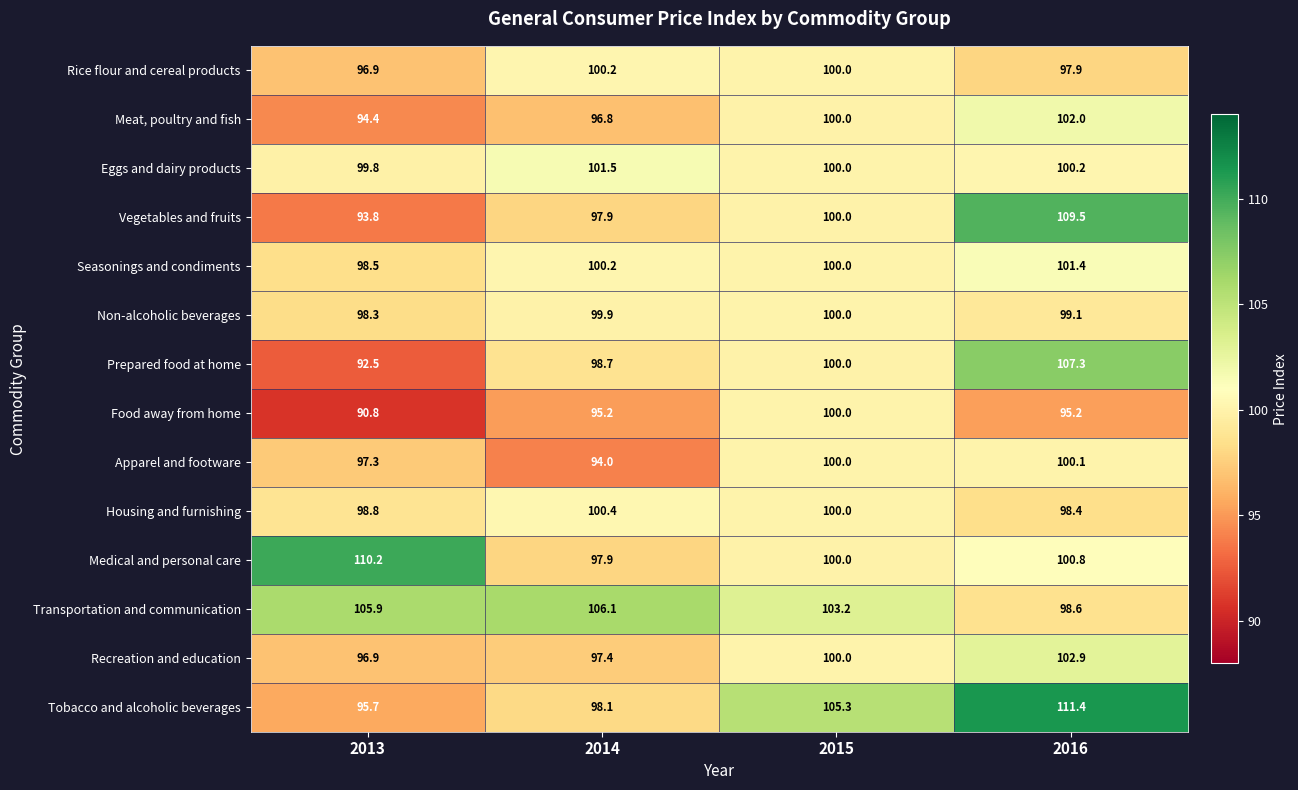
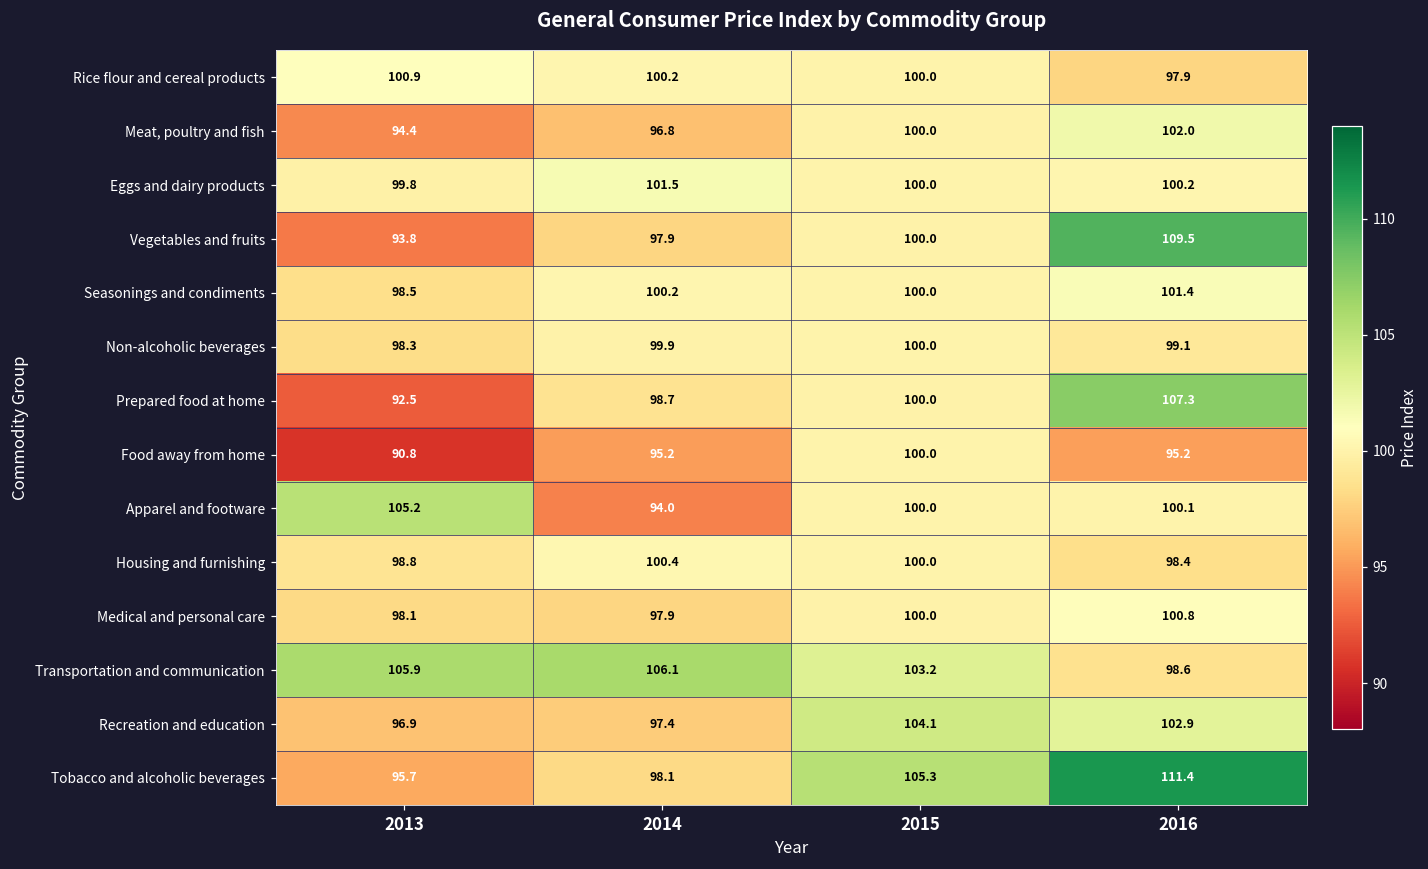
Rice flour and cereal products, 2013: 96.9 -> 100.9
Apparel and footware, 2013: 97.3 -> 105.2
Medical and personal care, 2013: 110.2 -> 98.1
Recreation and education, 2015: 100.0 -> 104.1
